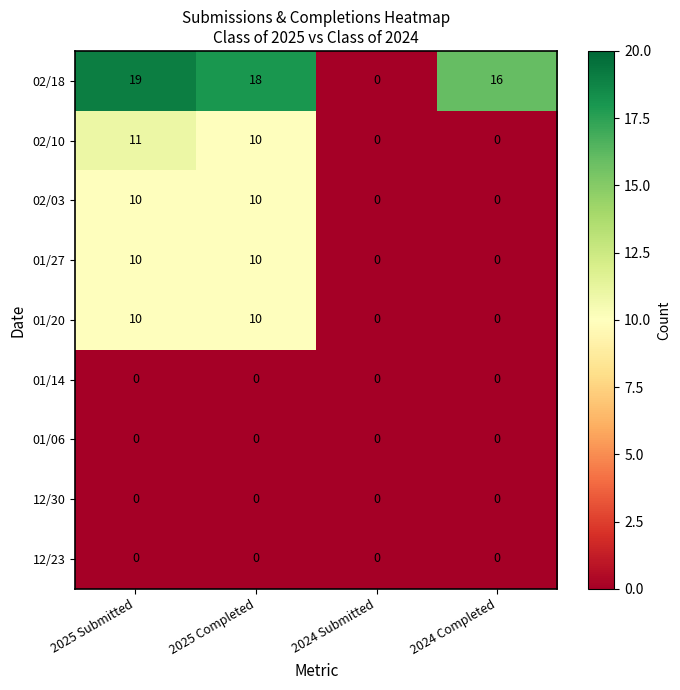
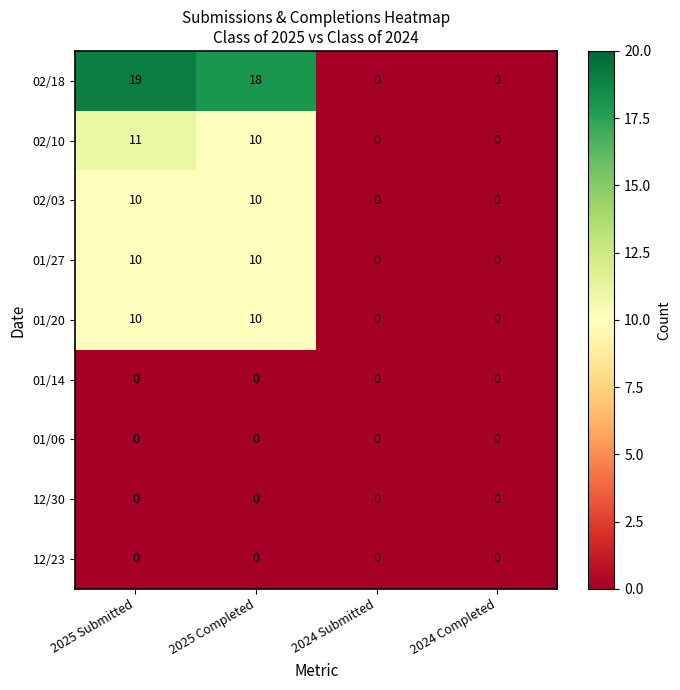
02/18, 2024 Completed: 16 -> 0
